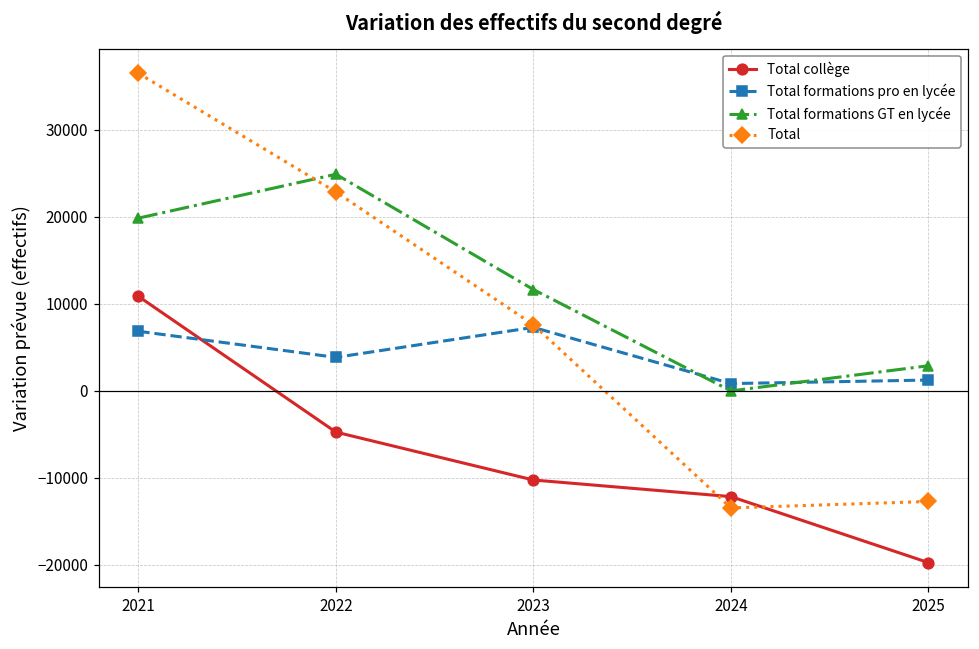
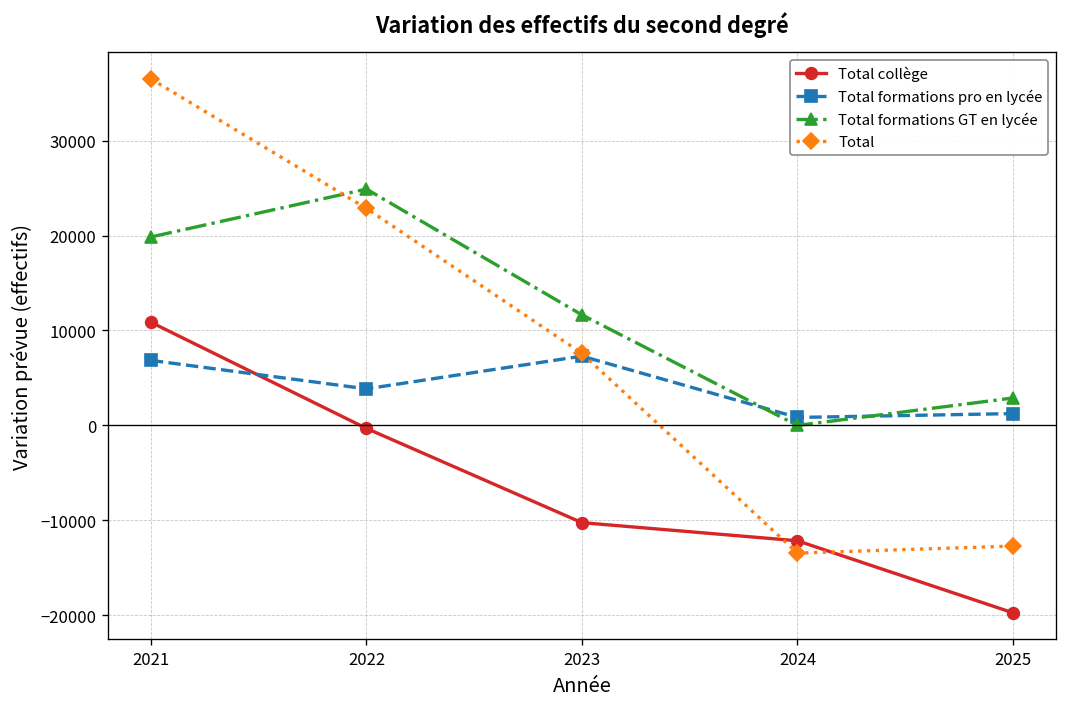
Total collège, 2022: -5000 -> 0
